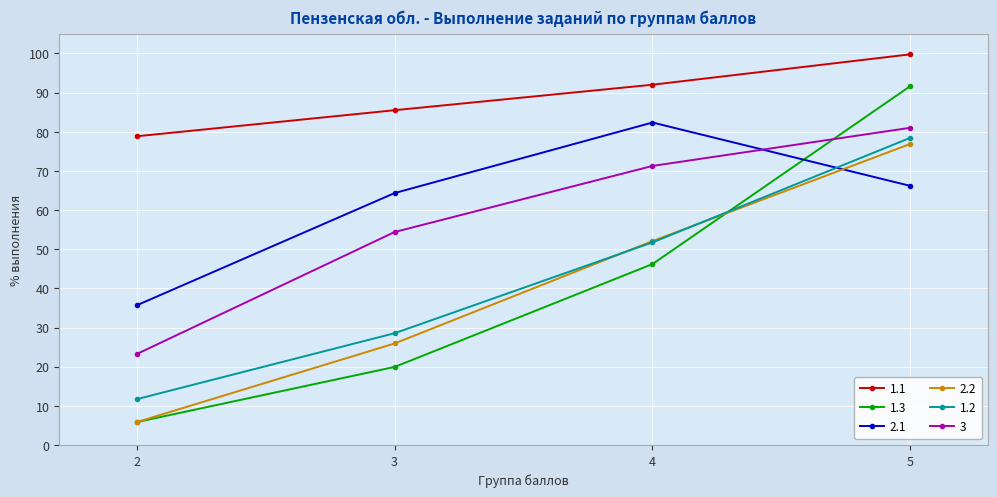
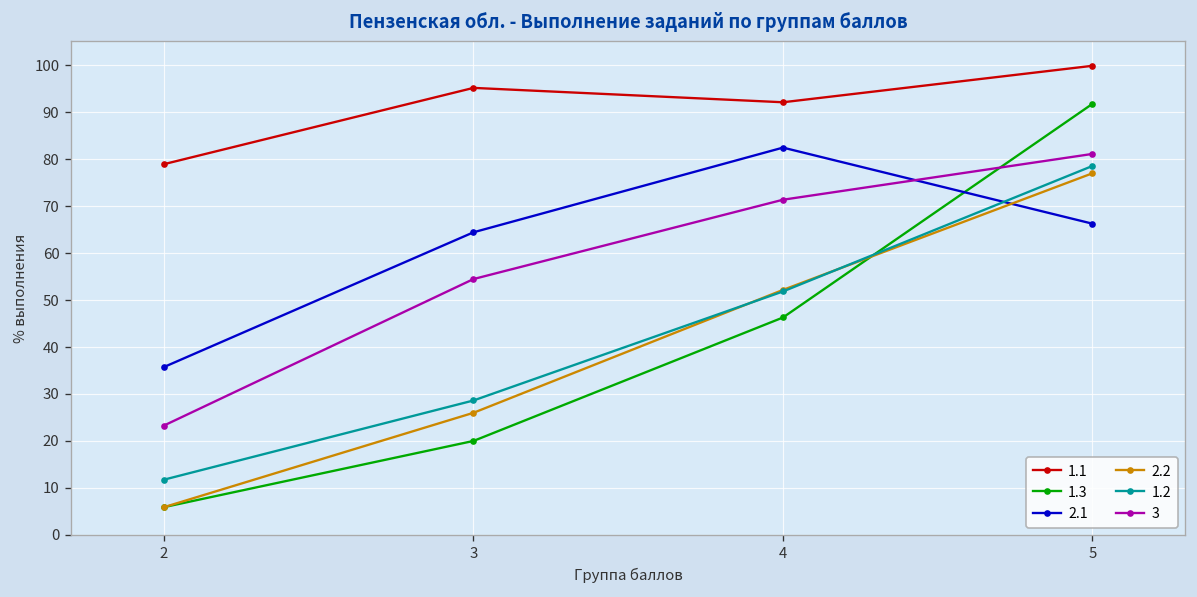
1.1, 3: 86 -> 95
